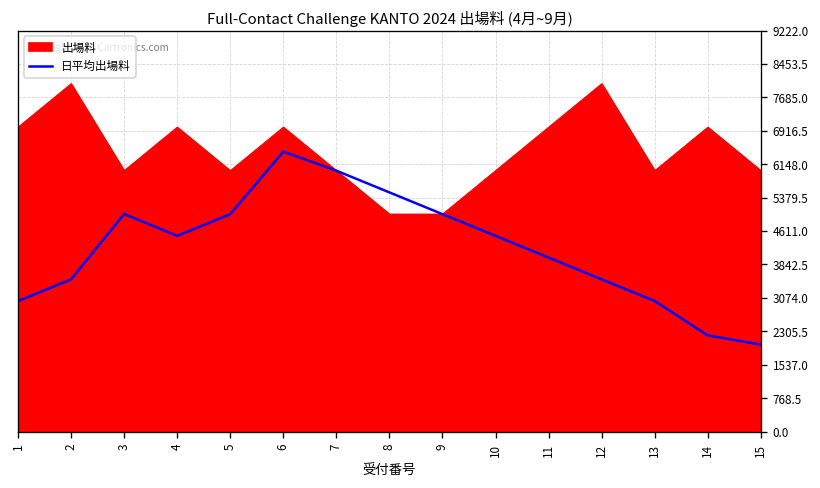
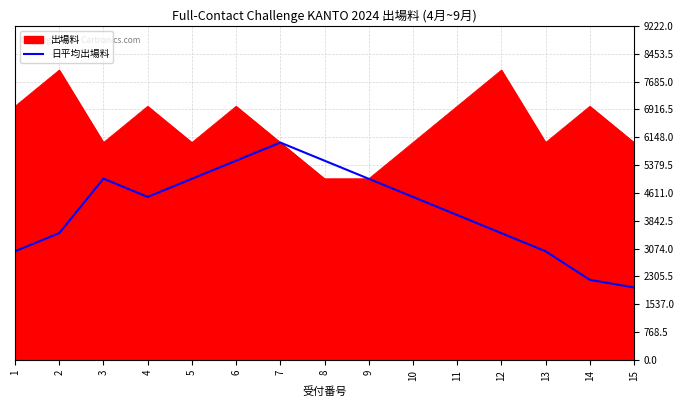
日平均出場料, 6: 6400 -> 5500
